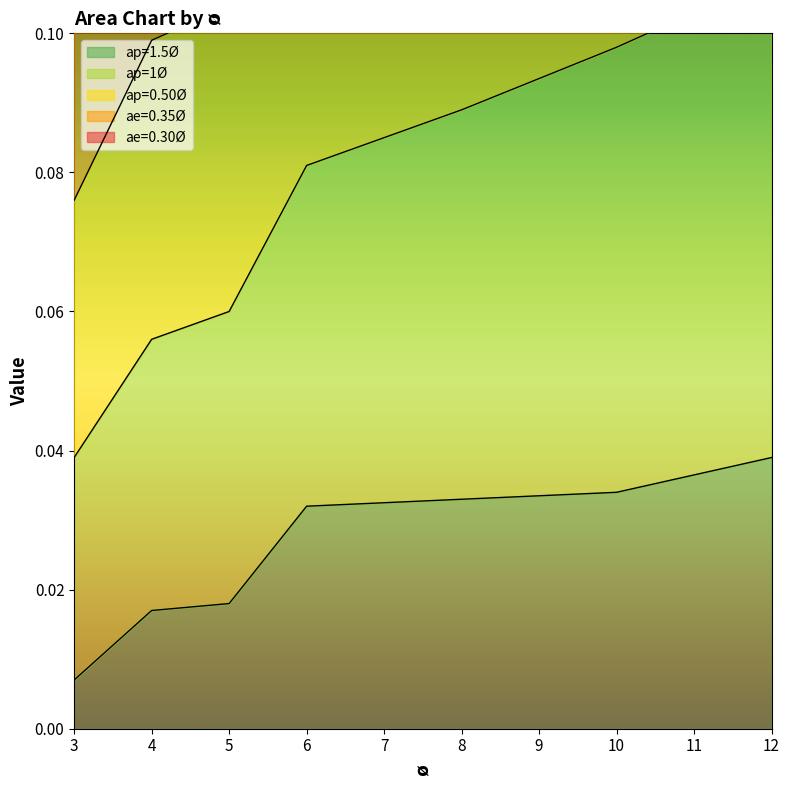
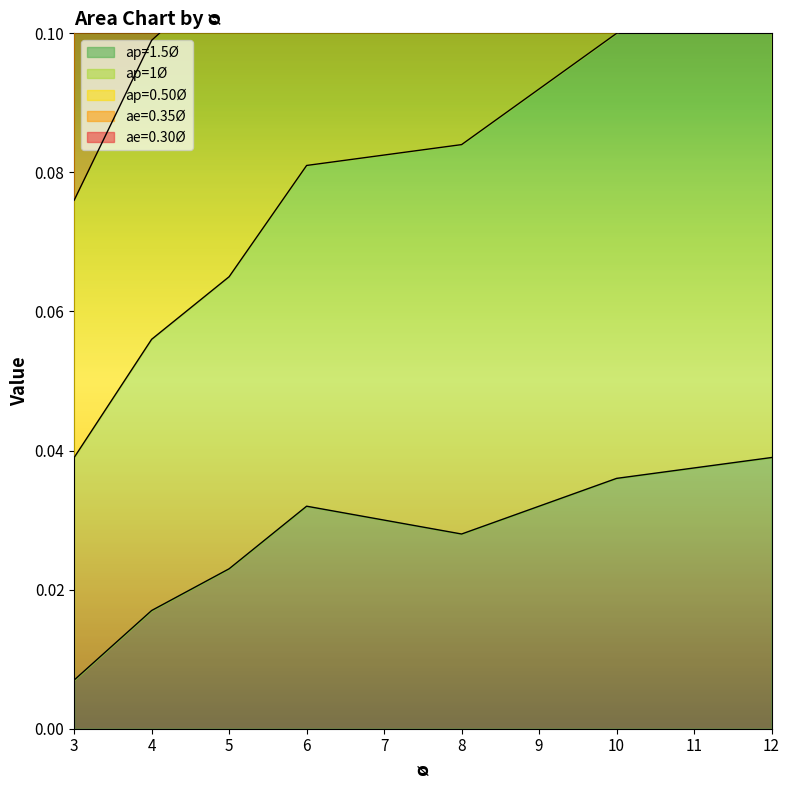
ap=1.5Ø, 5: 0.018 -> 0.023
ap=1.5Ø, 8: 0.033 -> 0.028
ap=1.5Ø, 10: 0.034 -> 0.036
